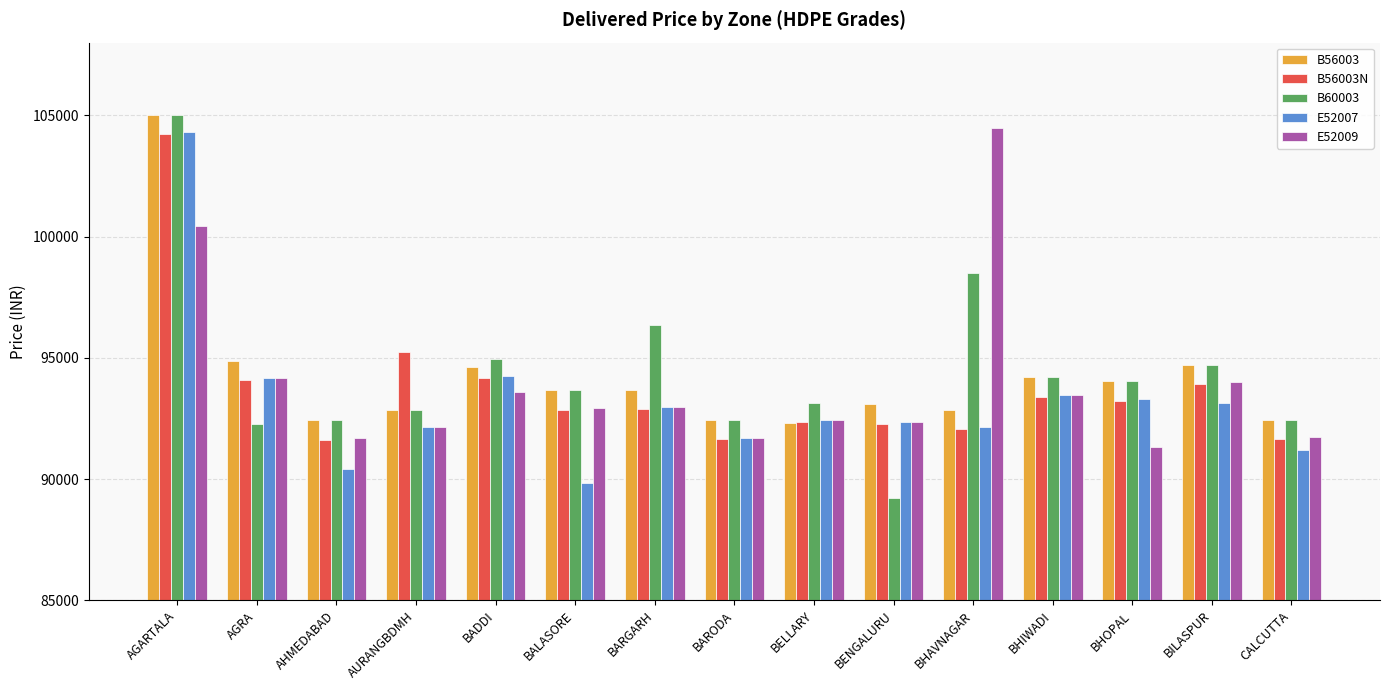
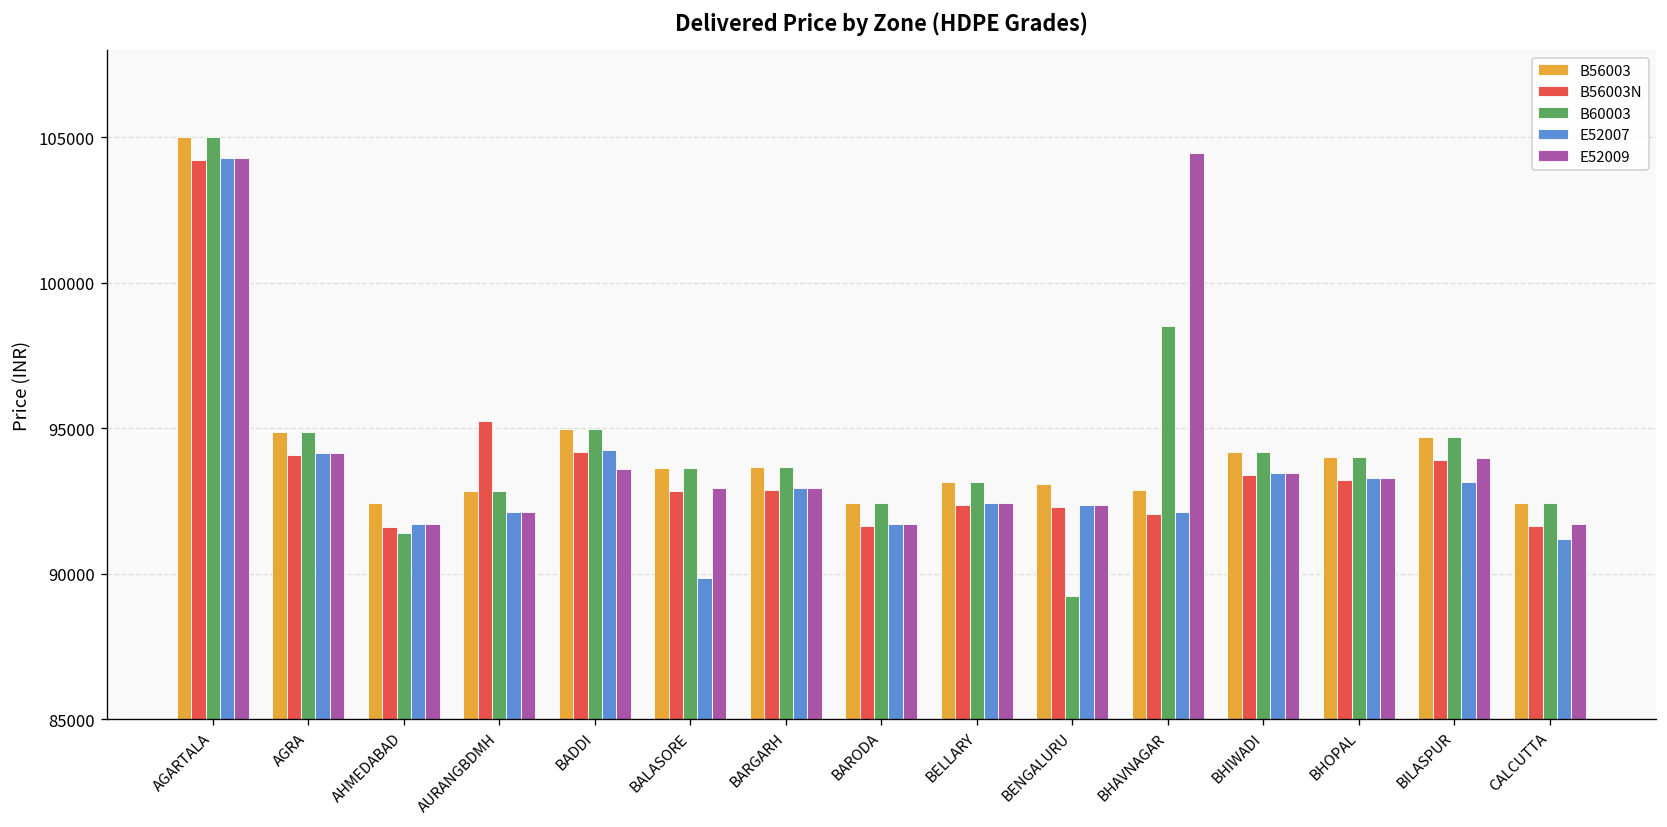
E52009, AGARTALA: 100400 -> 104300
B60003, AGRA: 92300 -> 94900
B60003, AHMEDABAD: 92400 -> 91400
E52007, AHMEDABAD: 90400 -> 91700
B56003, BADDI: 94600 -> 95000
B60003, BARGARH: 96300 -> 93700
B56003, BELLARY: 92300 -> 93200
E52009, BHOPAL: 91300 -> 93300
